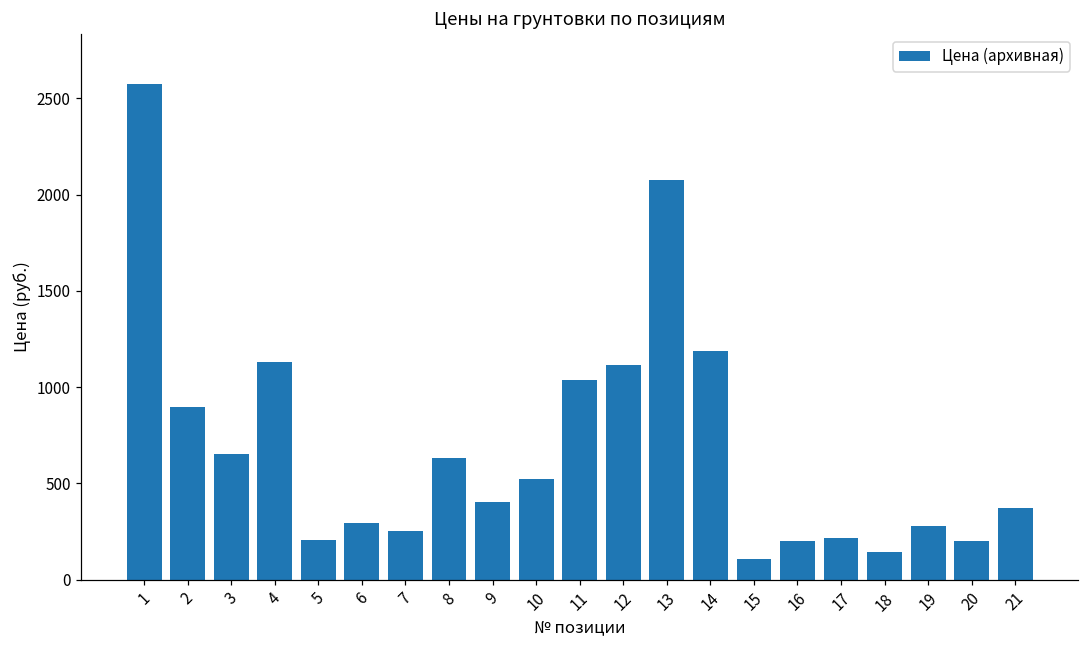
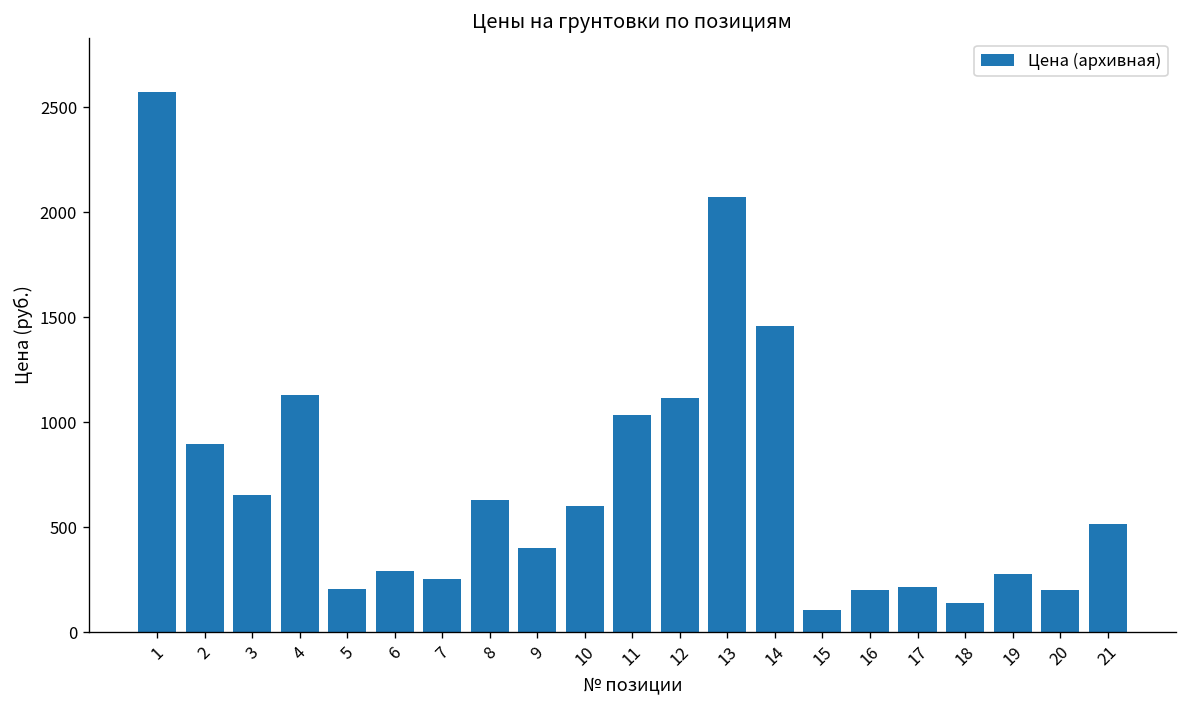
10: 520 -> 600
14: 1190 -> 1460
21: 370 -> 520
